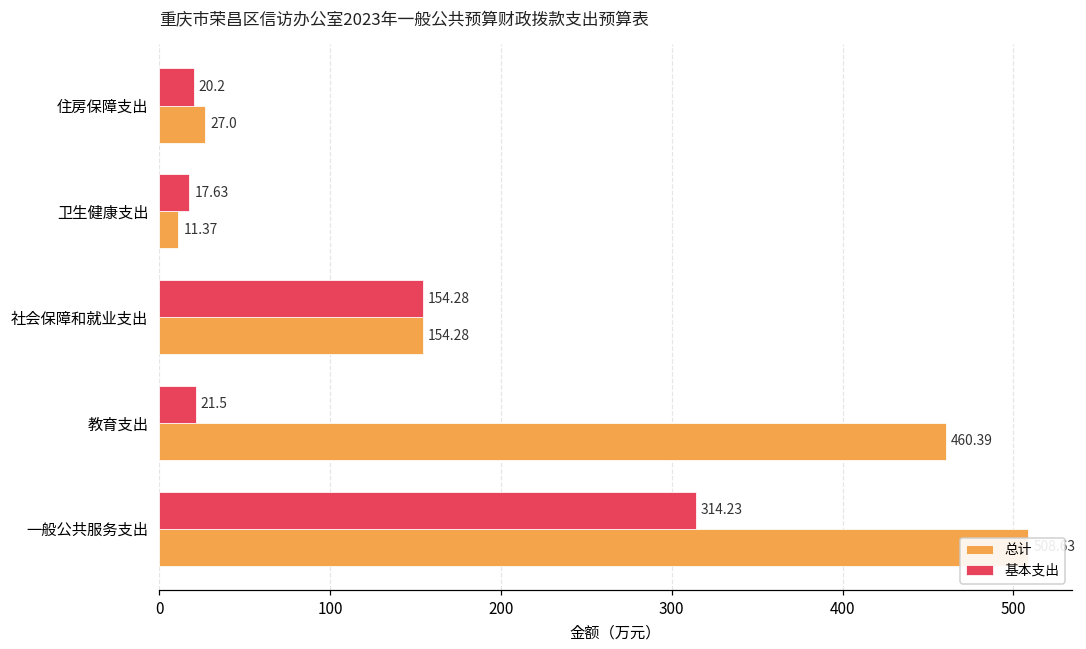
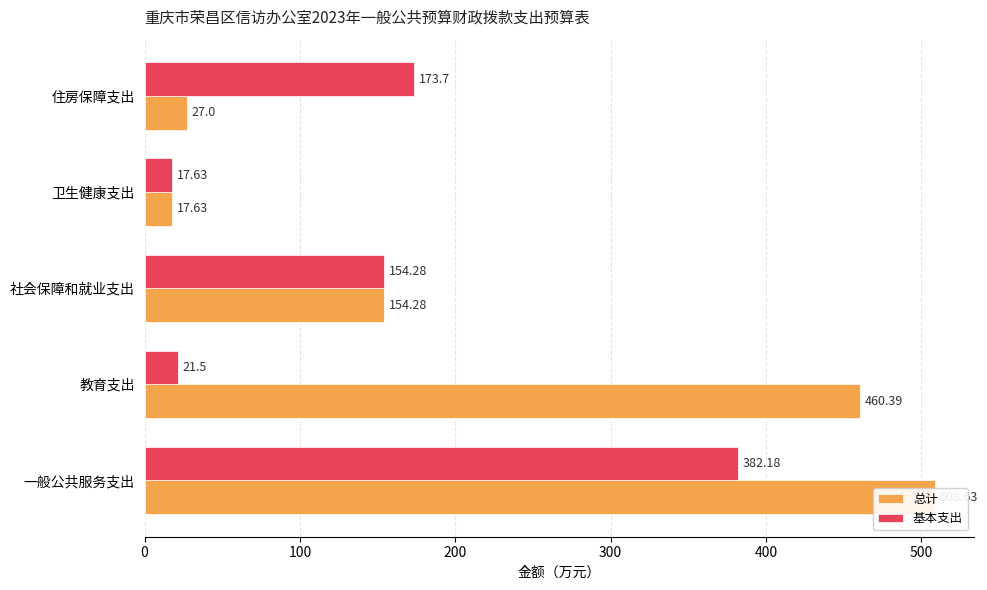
基本支出, 住房保障支出: 20.2 -> 173.7
总计, 卫生健康支出: 11.37 -> 17.63
基本支出, 一般公共服务支出: 314.23 -> 382.18
